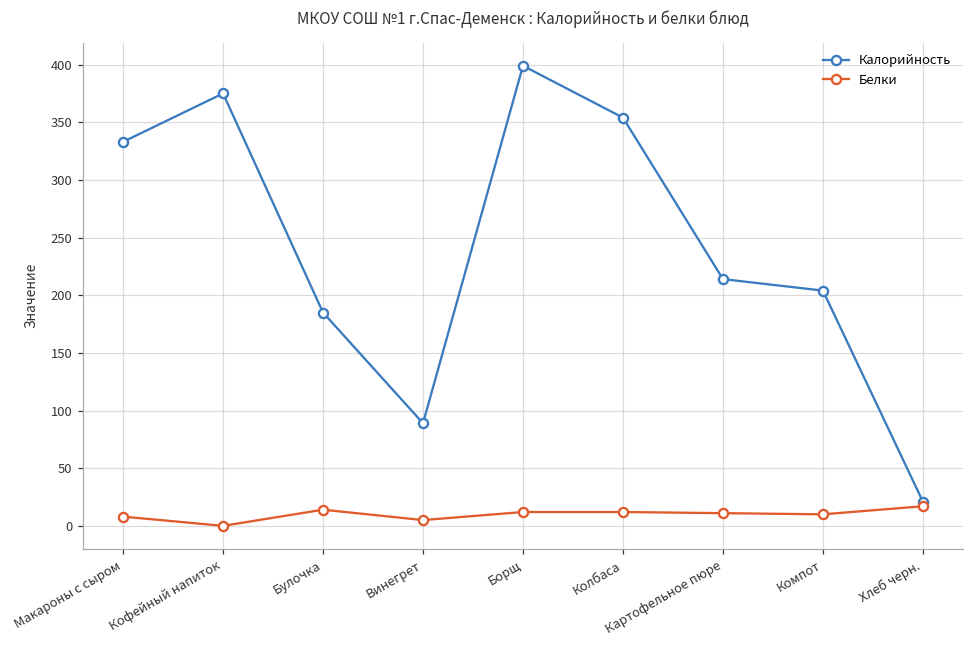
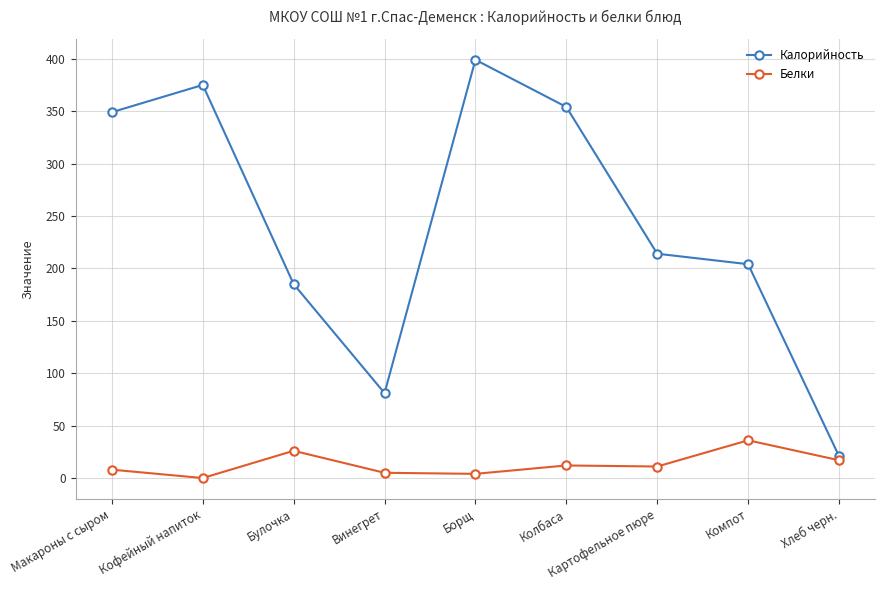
Калорийность, Макароны с сыром: 333 -> 349
Белки, Булочка: 14 -> 26
Калорийность, Винегрет: 89 -> 81
Белки, Борщ: 12 -> 4
Белки, Компот: 10 -> 36
